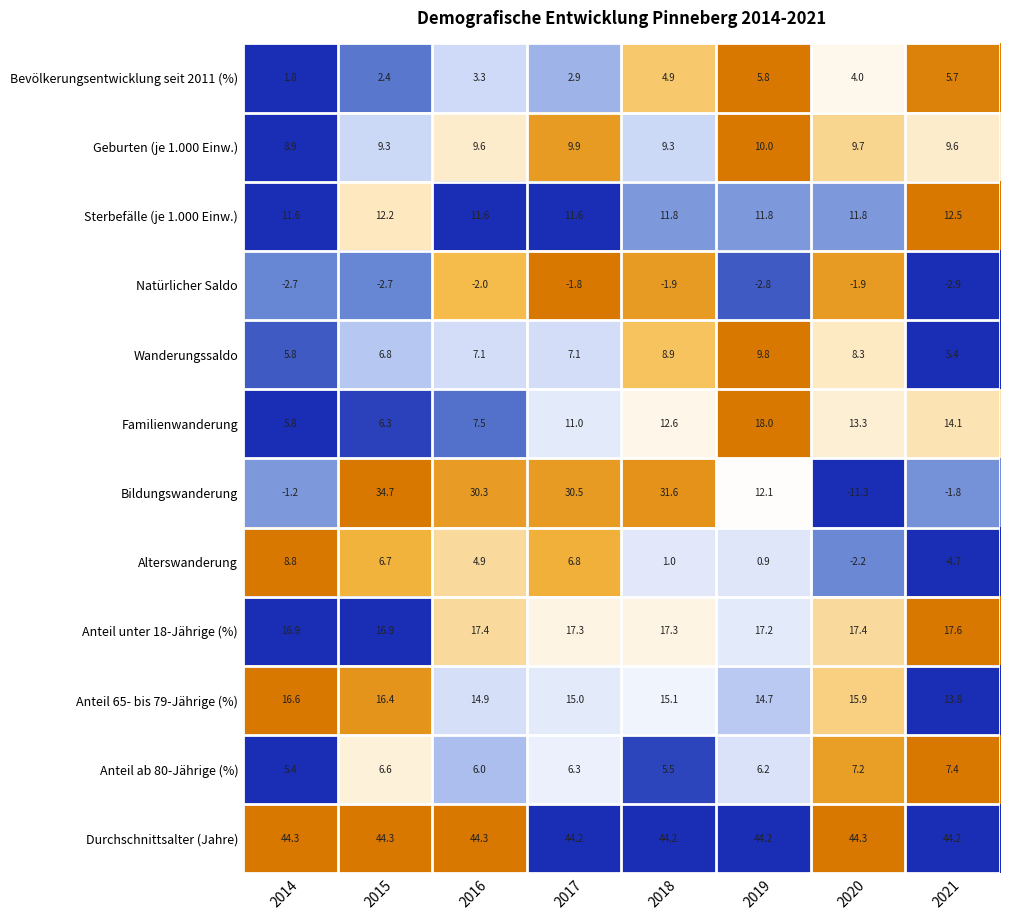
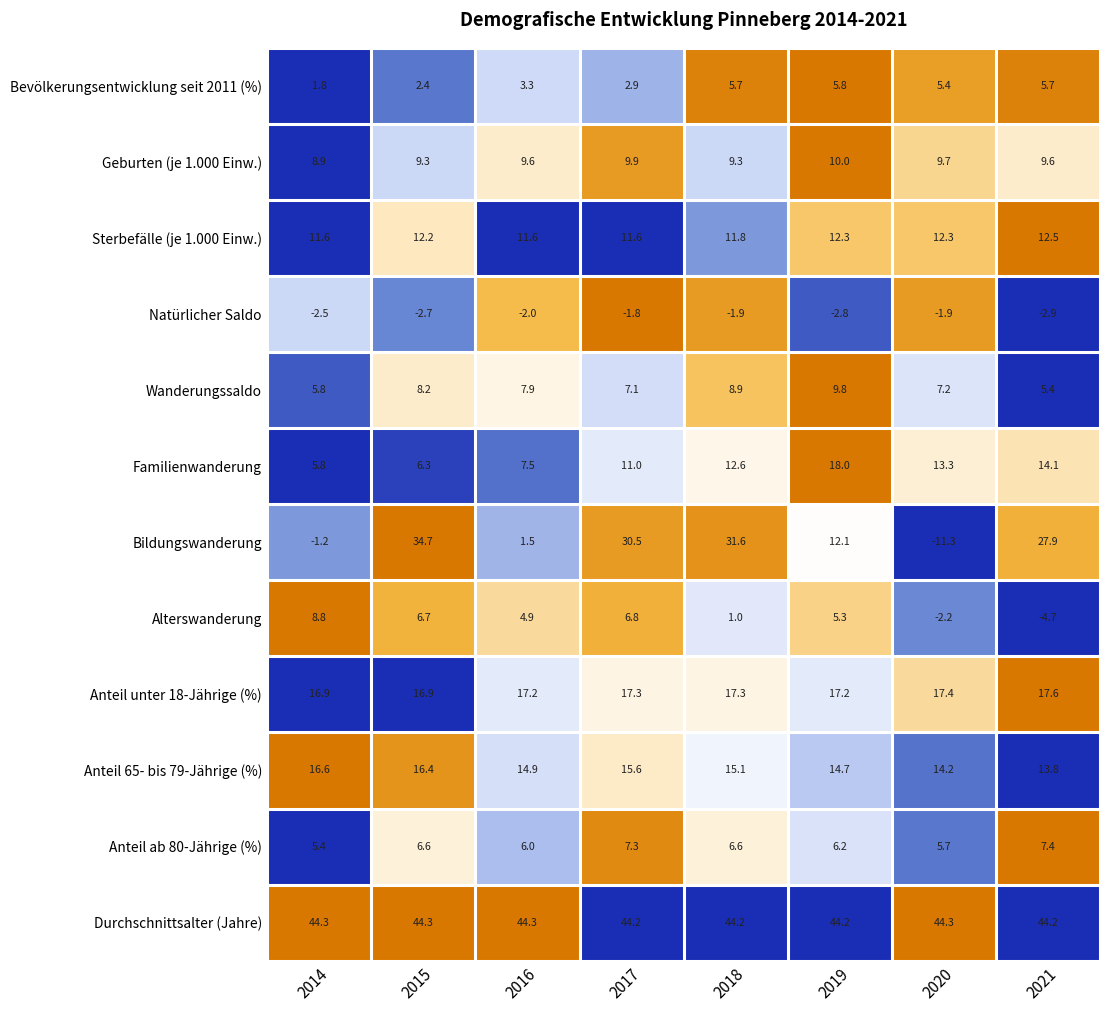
Bevölkerungsentwicklung seit 2011 (%), 2018: 4.9 -> 5.7
Bevölkerungsentwicklung seit 2011 (%), 2020: 4.0 -> 5.4
Sterbefälle (je 1.000 Einw.), 2019: 11.8 -> 12.3
Sterbefälle (je 1.000 Einw.), 2020: 11.8 -> 12.3
Natürlicher Saldo, 2014: -2.7 -> -2.5
Wanderungssaldo, 2015: 6.8 -> 8.2
Wanderungssaldo, 2016: 7.1 -> 7.9
Wanderungssaldo, 2020: 8.3 -> 7.2
Bildungswanderung, 2016: 30.3 -> 1.5
Bildungswanderung, 2021: -1.8 -> 27.9
Alterswanderung, 2019: 0.9 -> 5.3
Anteil unter 18-Jährige (%), 2016: 17.4 -> 17.2
Anteil 65- bis 79-Jährige (%), 2017: 15.0 -> 15.6
Anteil 65- bis 79-Jährige (%), 2020: 15.9 -> 14.2
Anteil ab 80-Jährige (%), 2017: 6.3 -> 7.3
Anteil ab 80-Jährige (%), 2018: 5.5 -> 6.6
Anteil ab 80-Jährige (%), 2020: 7.2 -> 5.7
